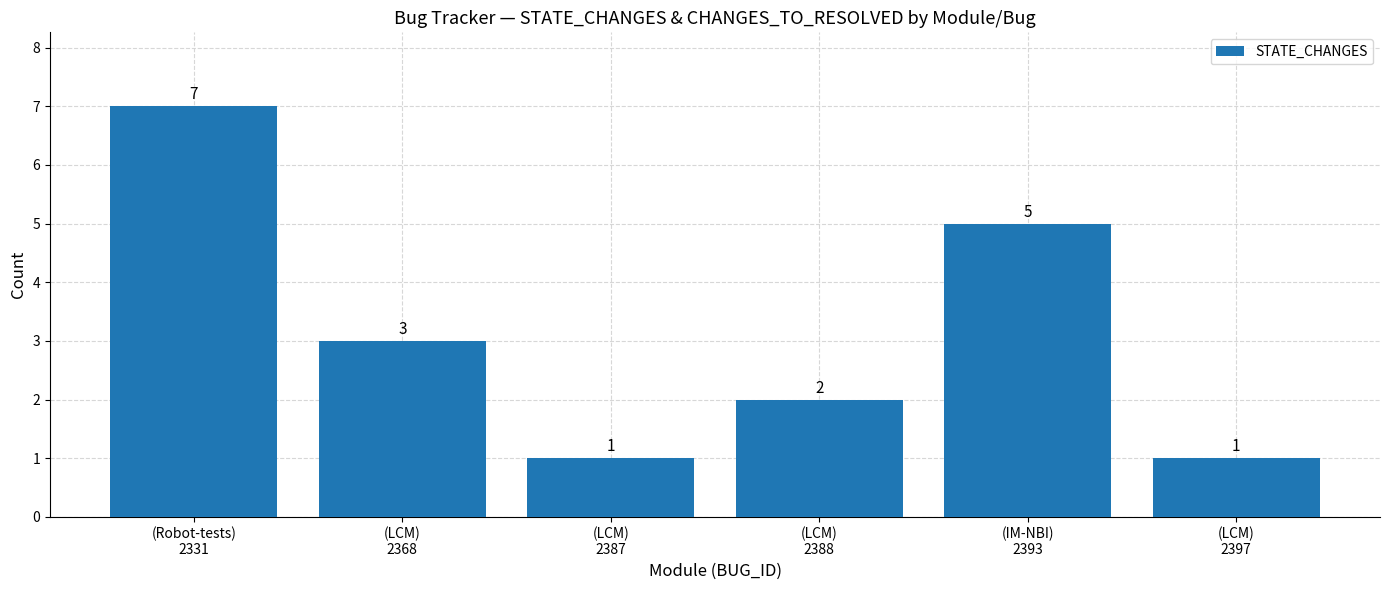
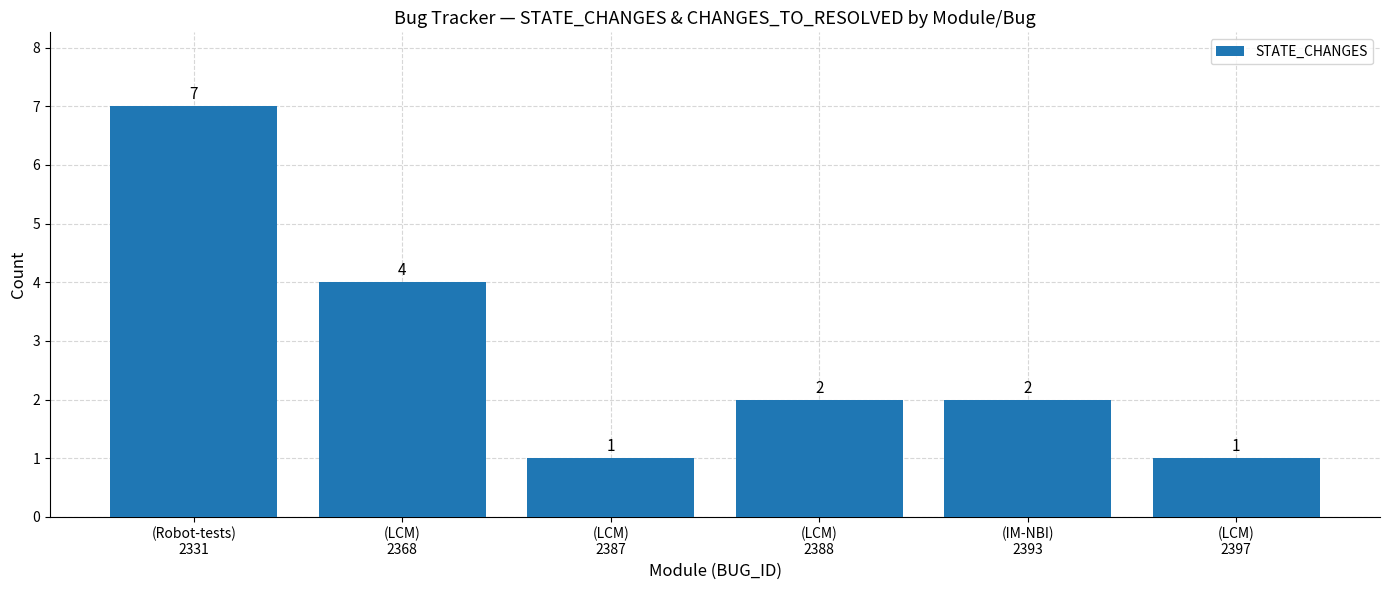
(LCM) 2368: 3 -> 4
(IM-NBI) 2393: 5 -> 2
